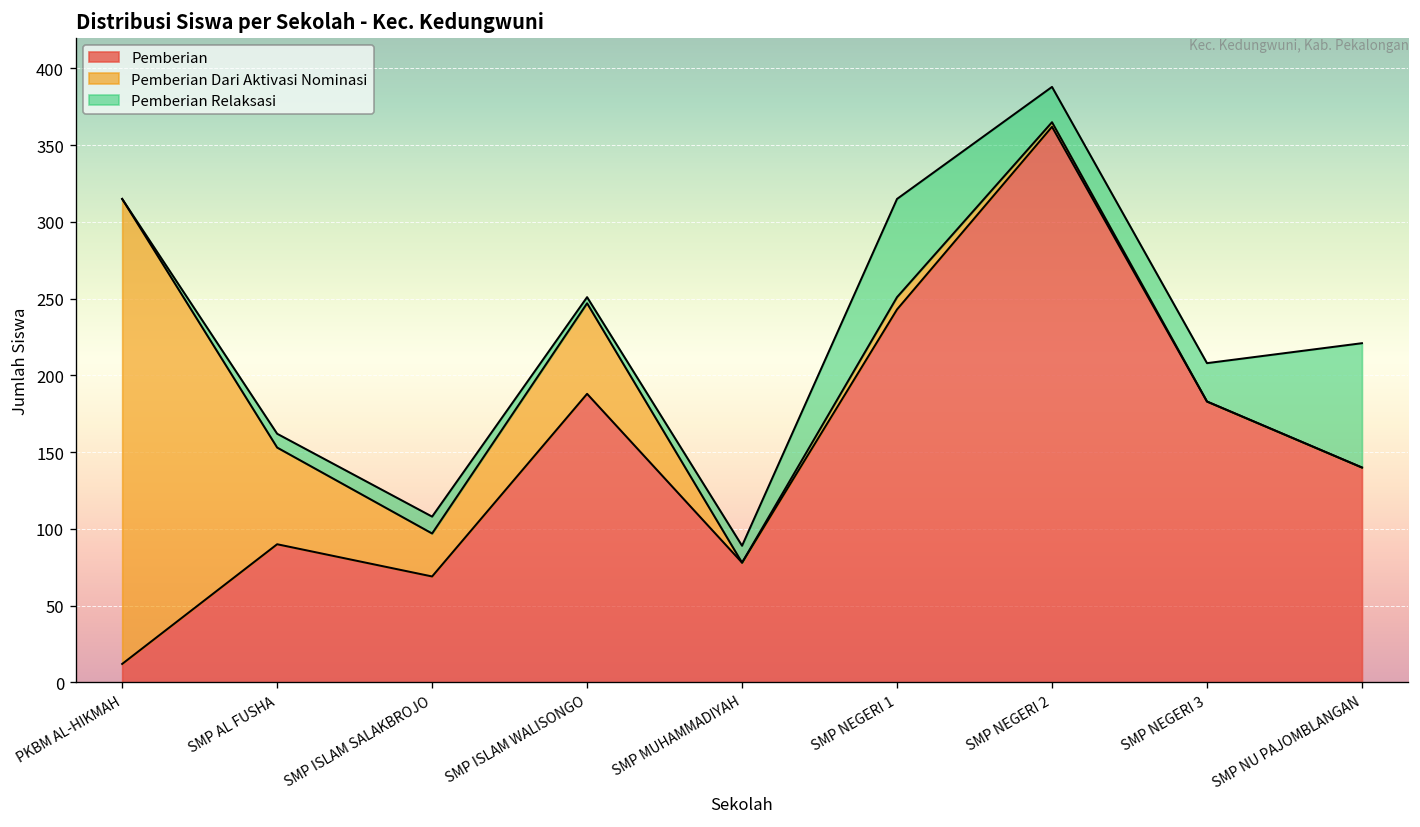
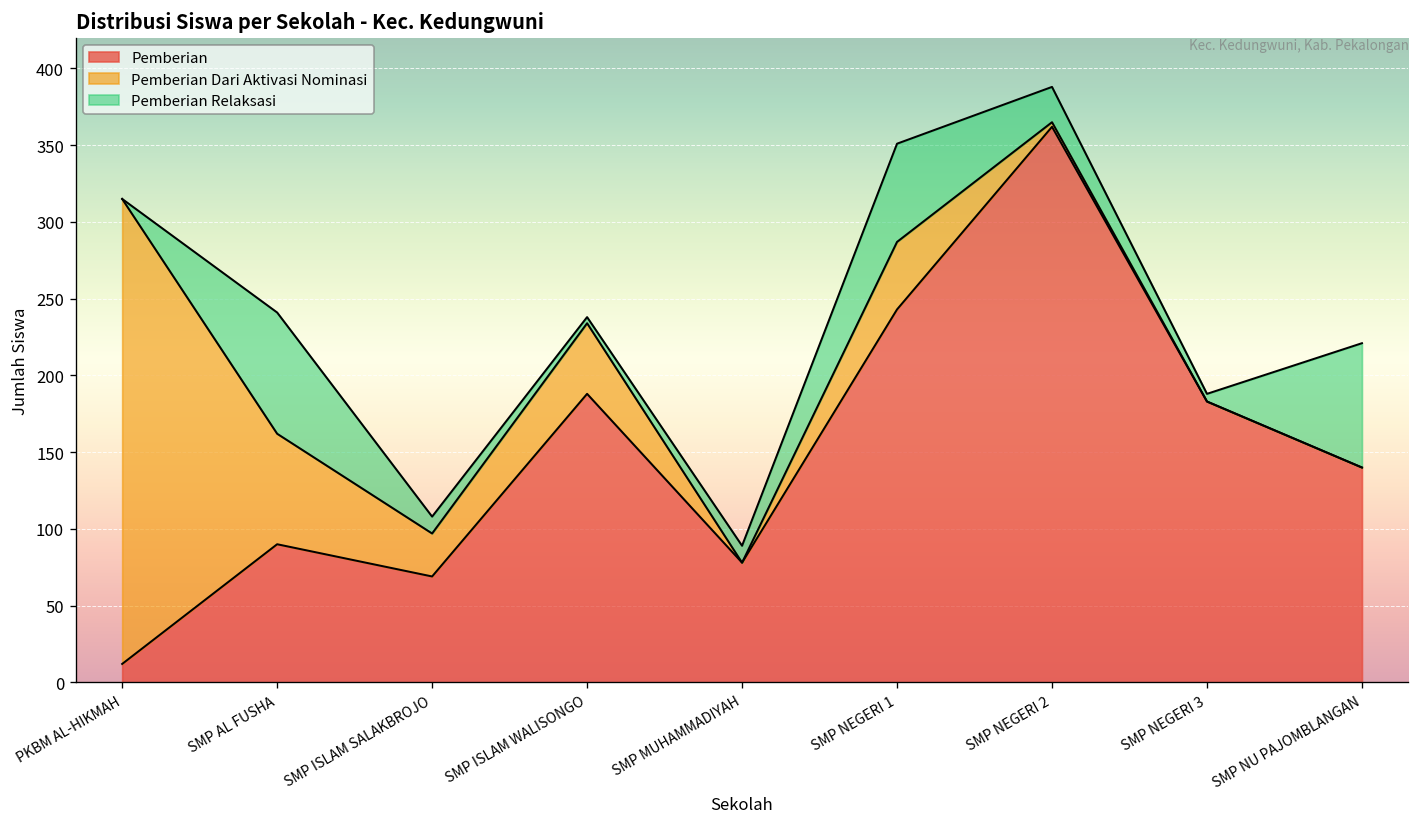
Pemberian Dari Aktivasi Nominasi, SMP AL FUSHA: 63 -> 72
Pemberian Relaksasi, SMP AL FUSHA: 9 -> 79
Pemberian Dari Aktivasi Nominasi, SMP ISLAM WALISONGO: 59 -> 46
Pemberian Dari Aktivasi Nominasi, SMP NEGERI 1: 8 -> 44
Pemberian Relaksasi, SMP NEGERI 3: 25 -> 5
